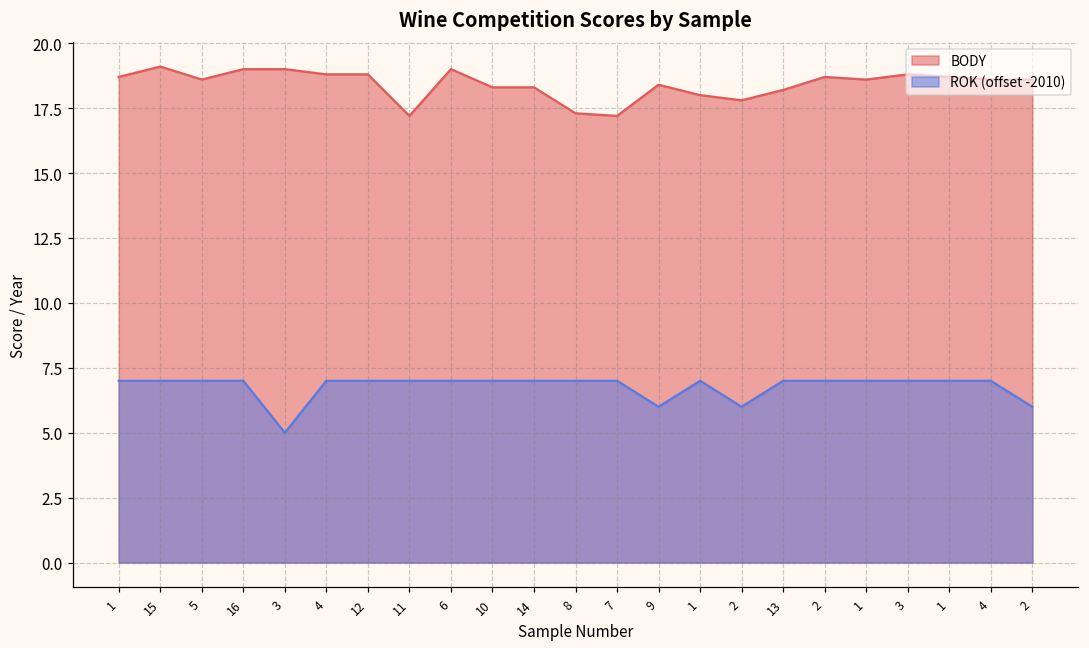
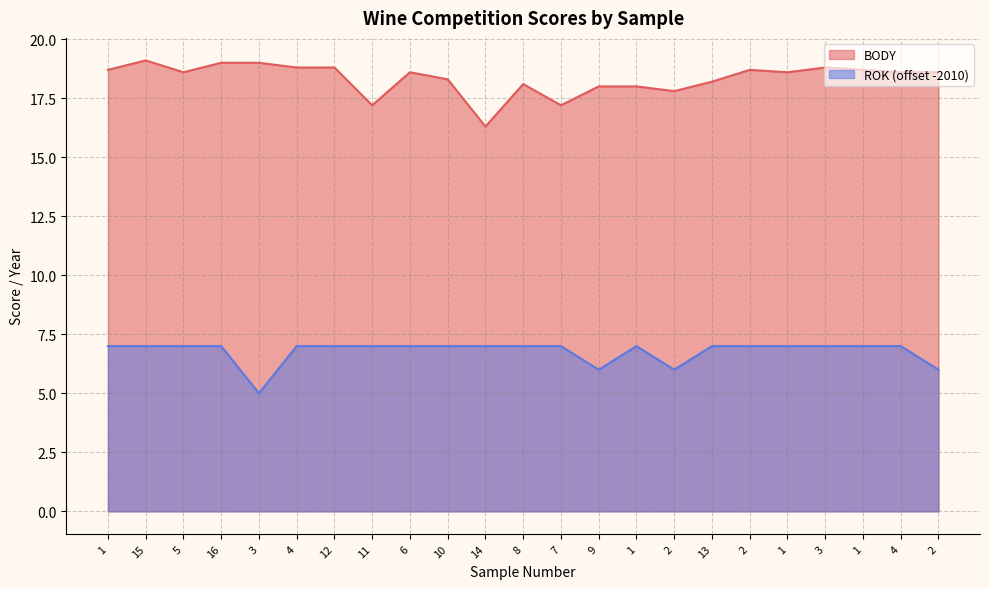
BODY, 6: 19.0 -> 18.6
BODY, 14: 18.3 -> 16.3
BODY, 8: 17.3 -> 18.1
BODY, 9: 18.4 -> 18.0
